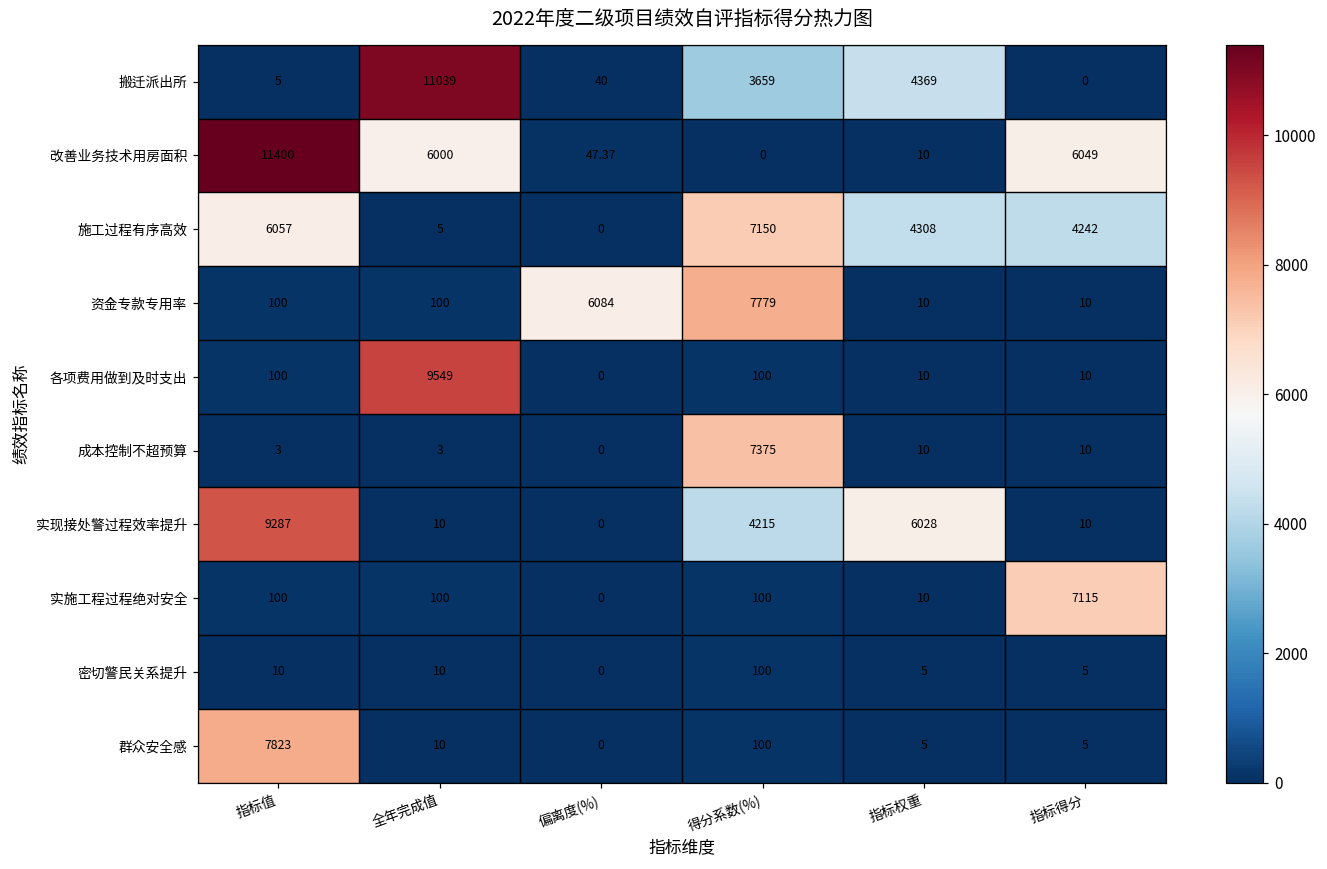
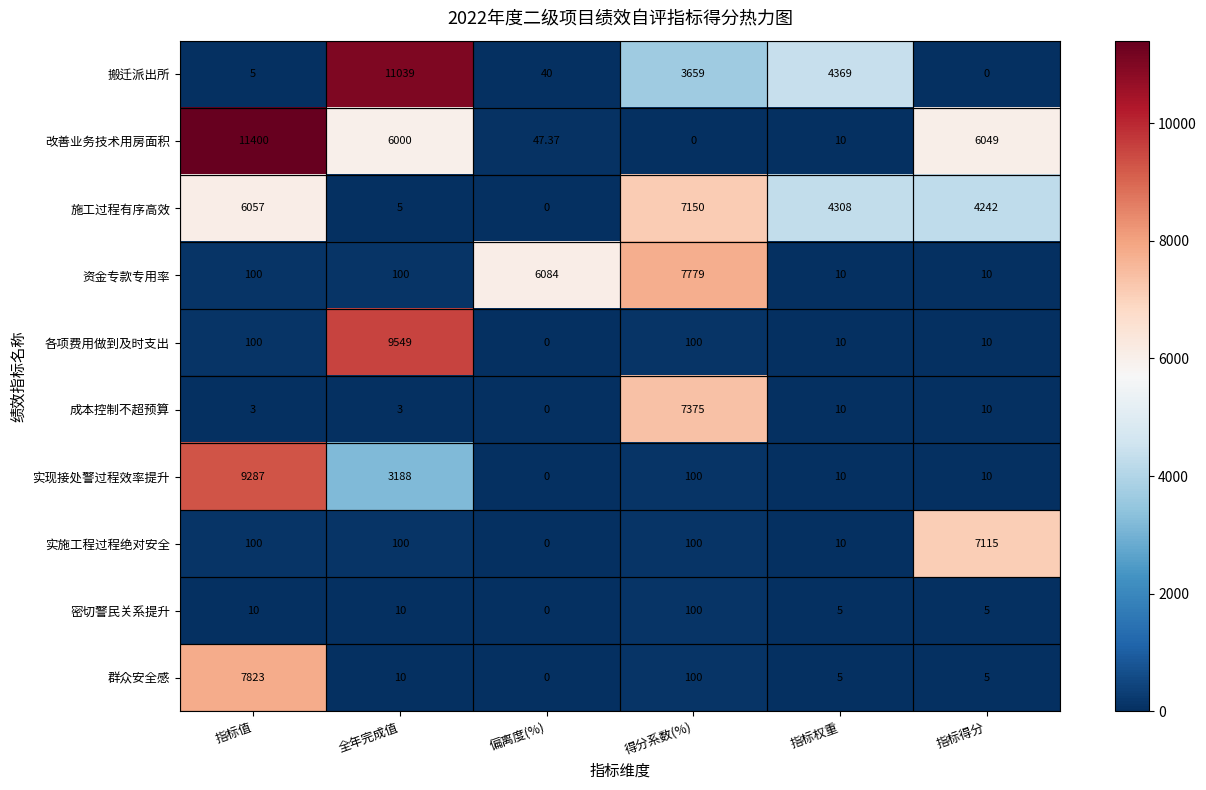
实现接处警过程效率提升, 全年完成值: 10 -> 3188
实现接处警过程效率提升, 得分系数(%): 4215 -> 100
实现接处警过程效率提升, 指标权重: 6028 -> 10
